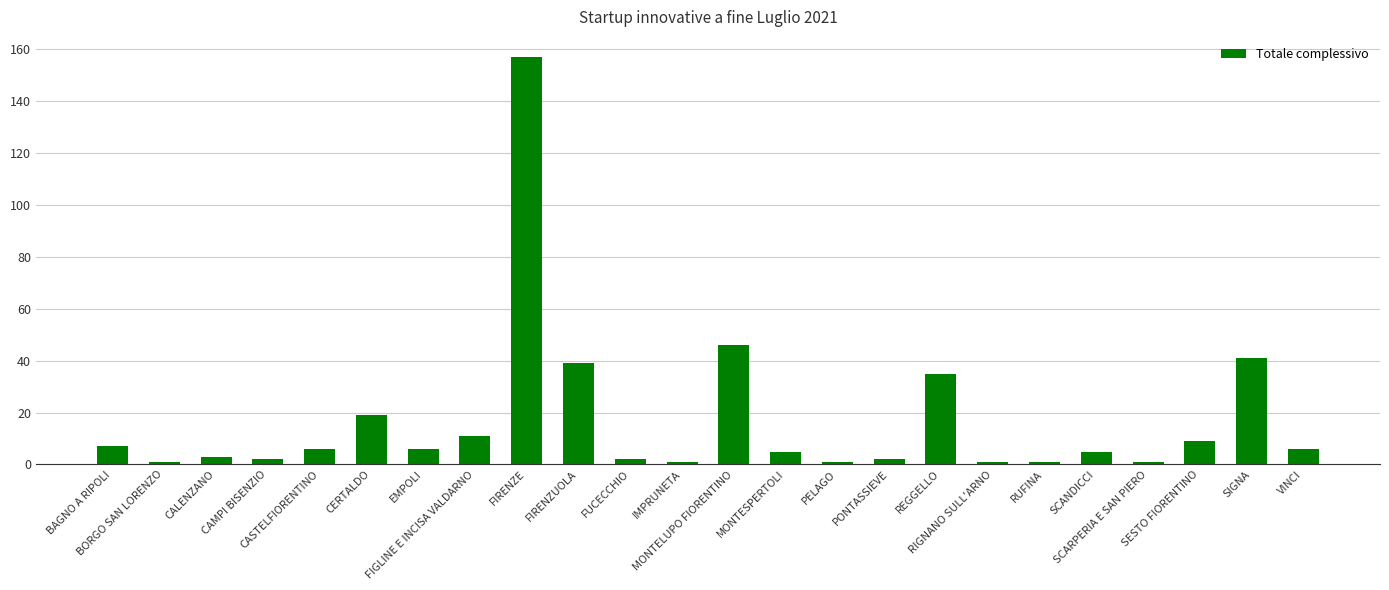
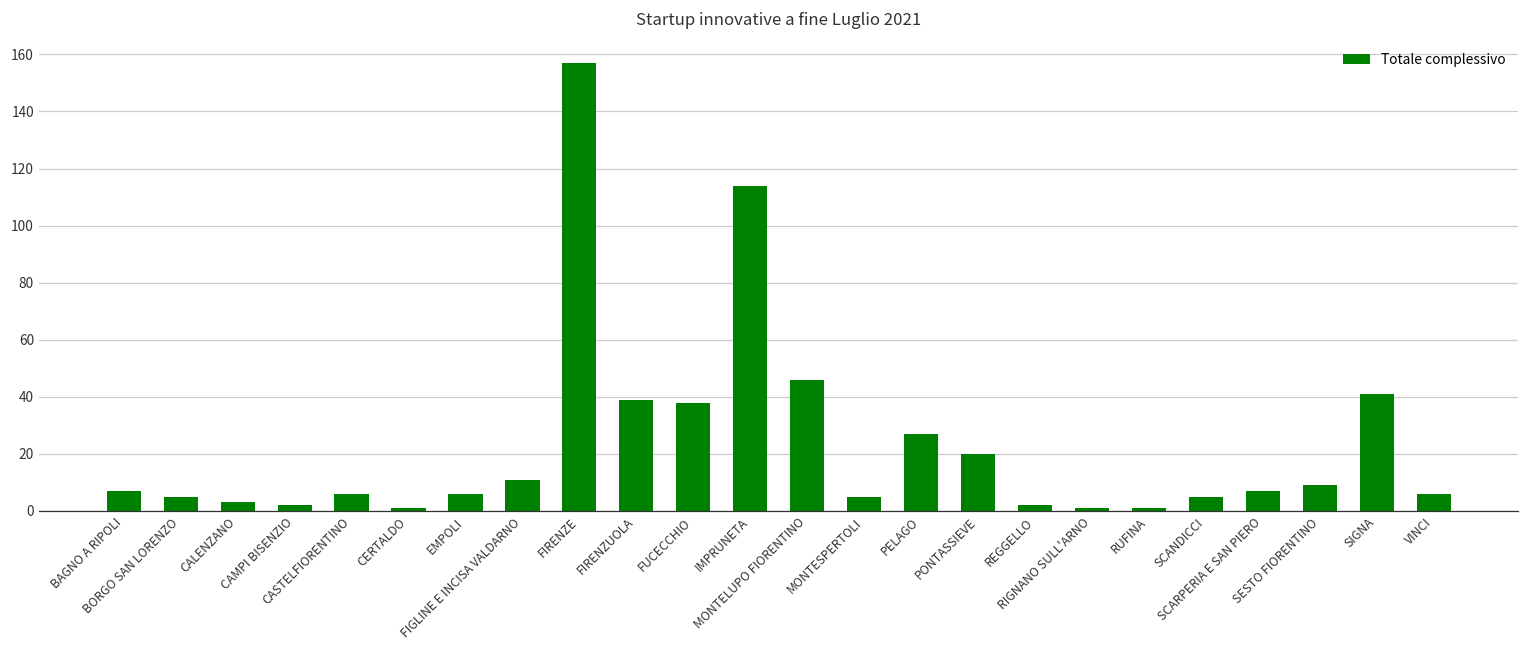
BORGO SAN LORENZO: 1 -> 5
CERTALDO: 19 -> 1
FUCECCHIO: 2 -> 38
IMPRUNETA: 1 -> 114
PELAGO: 1 -> 27
PONTASSIEVE: 2 -> 20
REGGELLO: 35 -> 2
SCARPERIA E SAN PIERO: 1 -> 7
